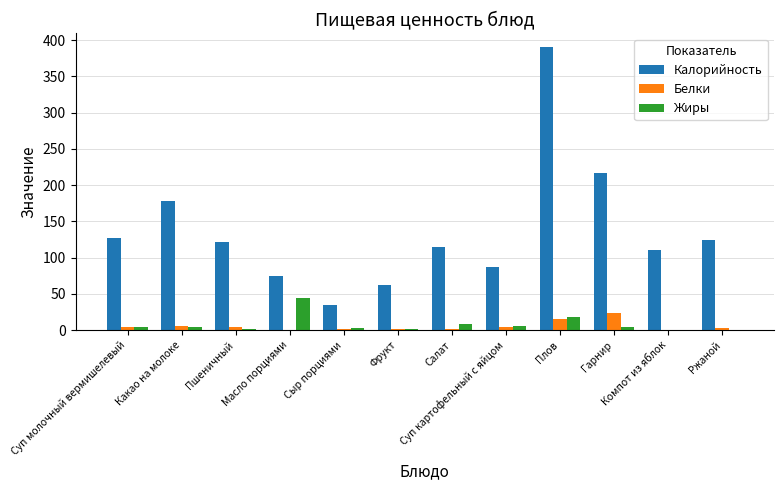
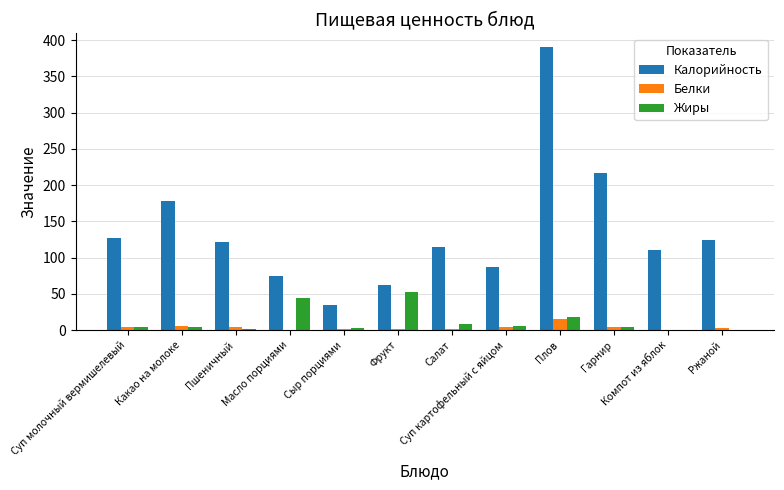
Жиры, Фрукт: 0 -> 50
Белки, Гарнир: 20 -> 0
